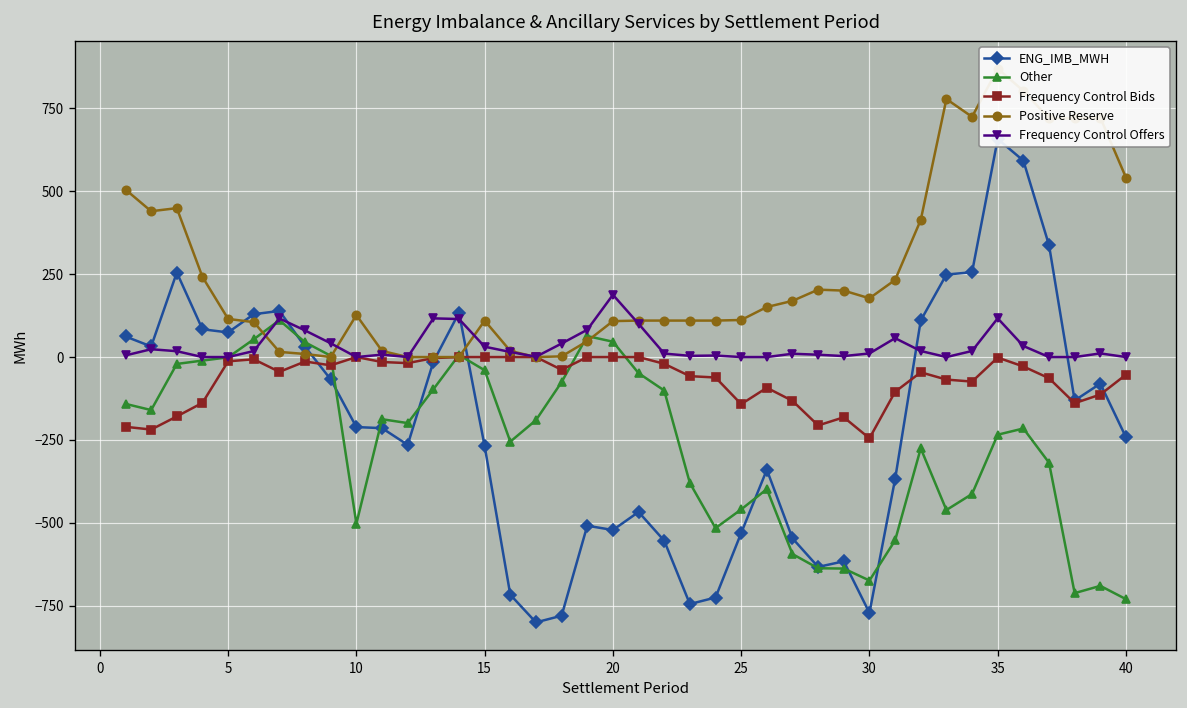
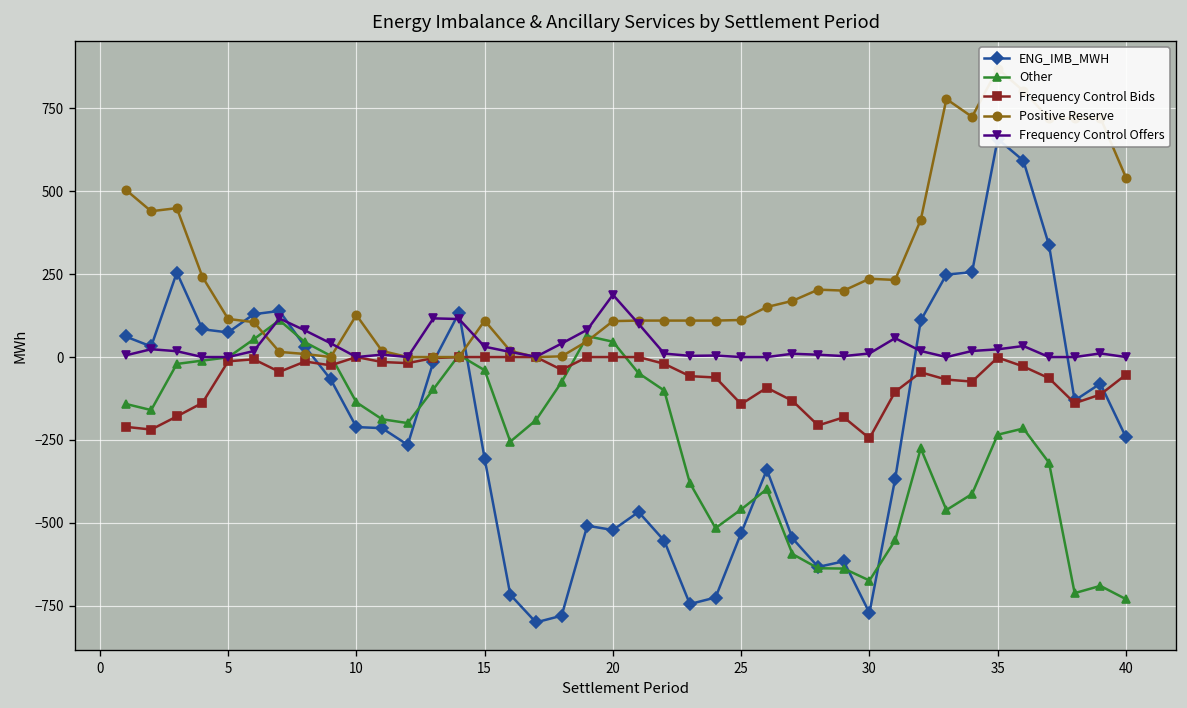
Other, 10: -500 -> -140
ENG_IMB_MWH, 15: -270 -> -310
Positive Reserve, 30: 180 -> 240
Frequency Control Offers, 35: 120 -> 20
